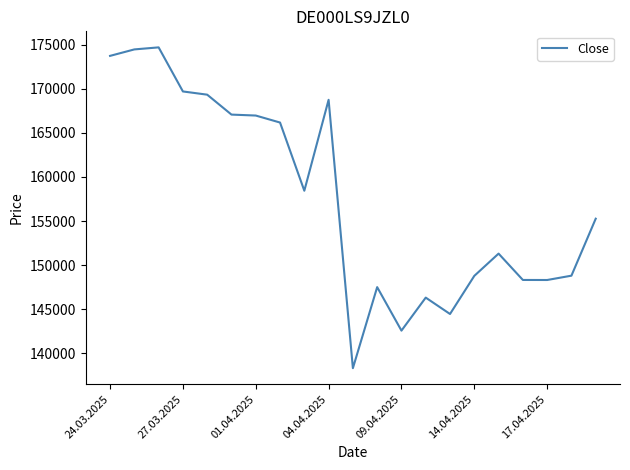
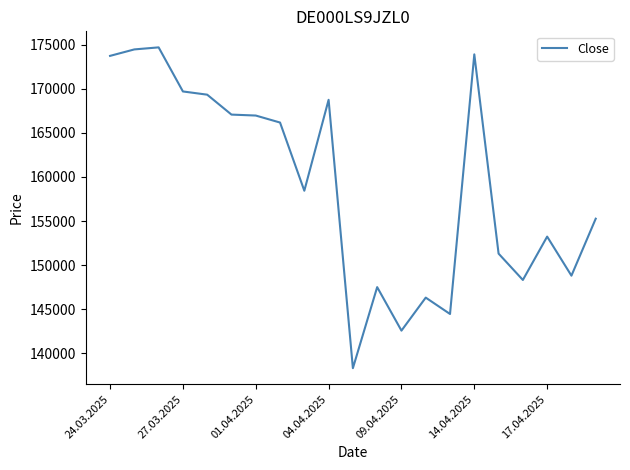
14.04.2025: 149000 -> 174000
17.04.2025: 148000 -> 153000
